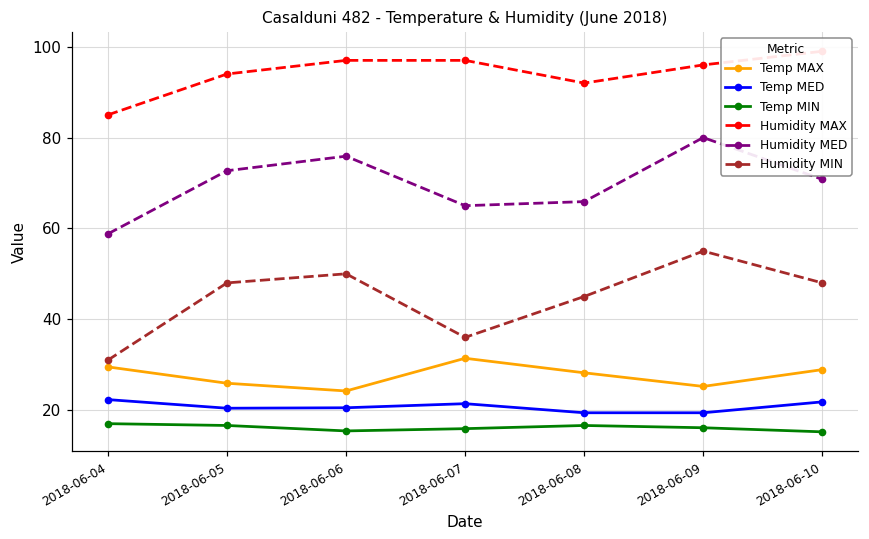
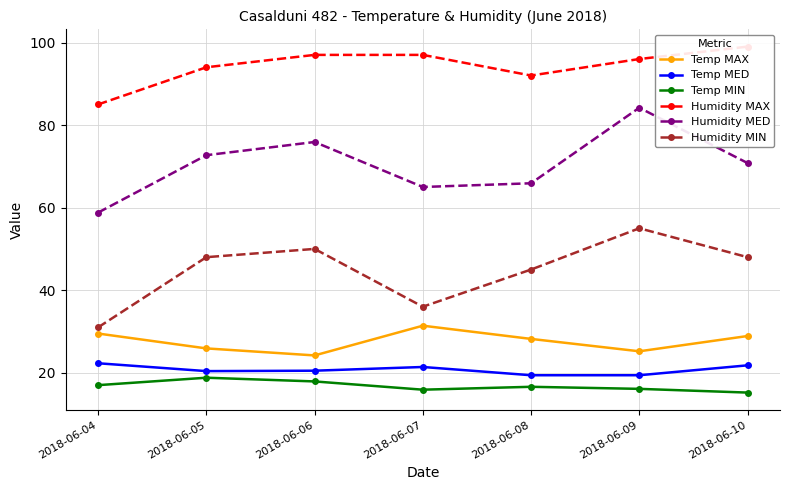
Temp MIN, 2018-06-05: 17 -> 19
Temp MIN, 2018-06-06: 15 -> 18
Humidity MED, 2018-06-09: 80 -> 84
